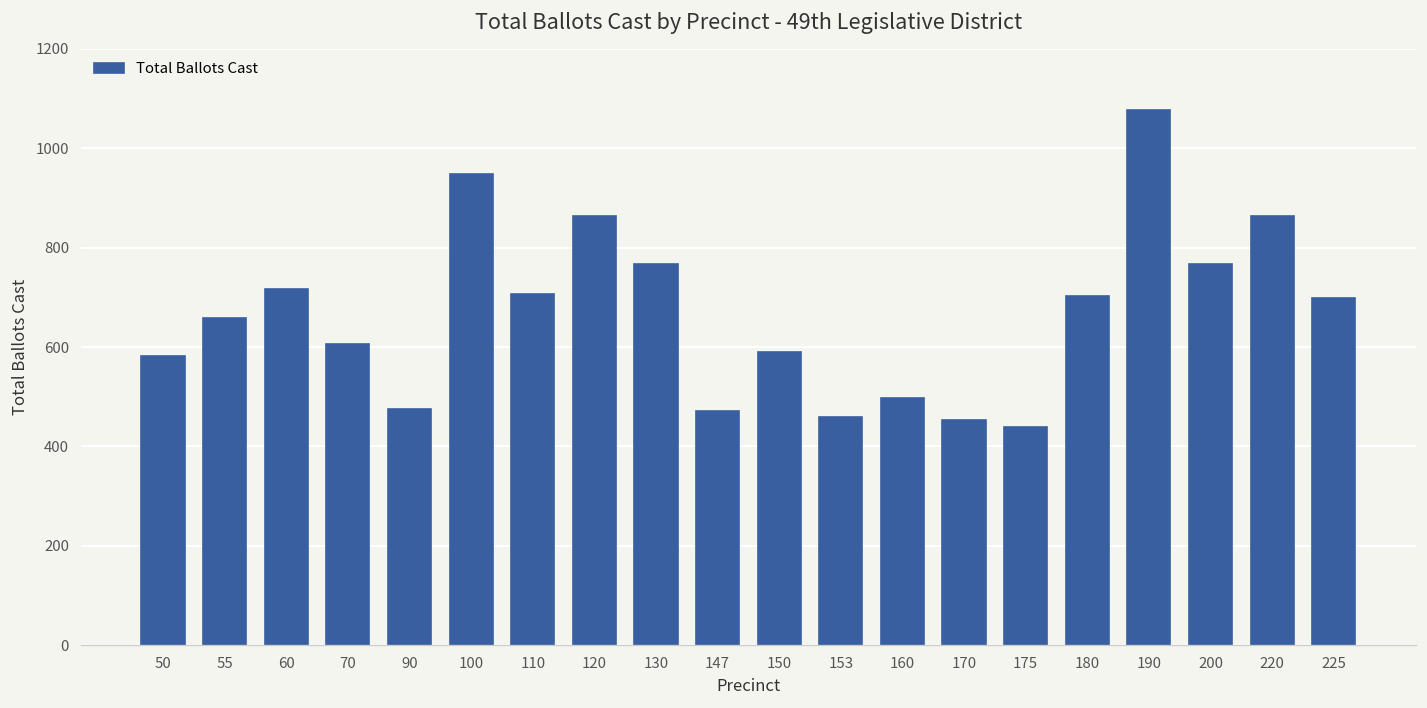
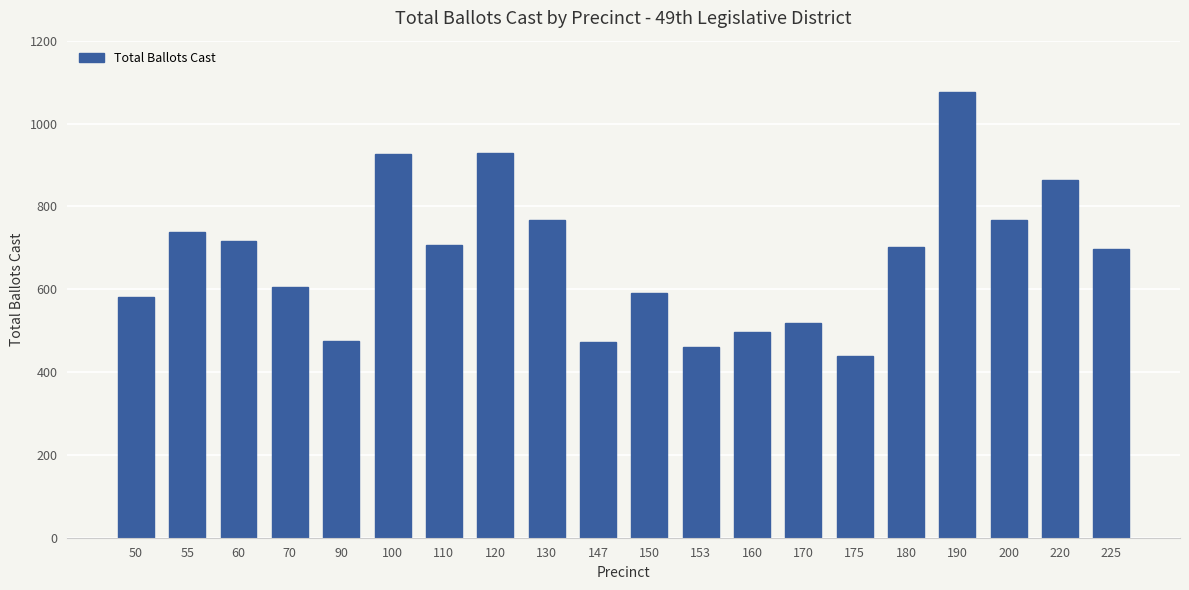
55: 660 -> 740
100: 950 -> 930
120: 860 -> 930
170: 450 -> 520
